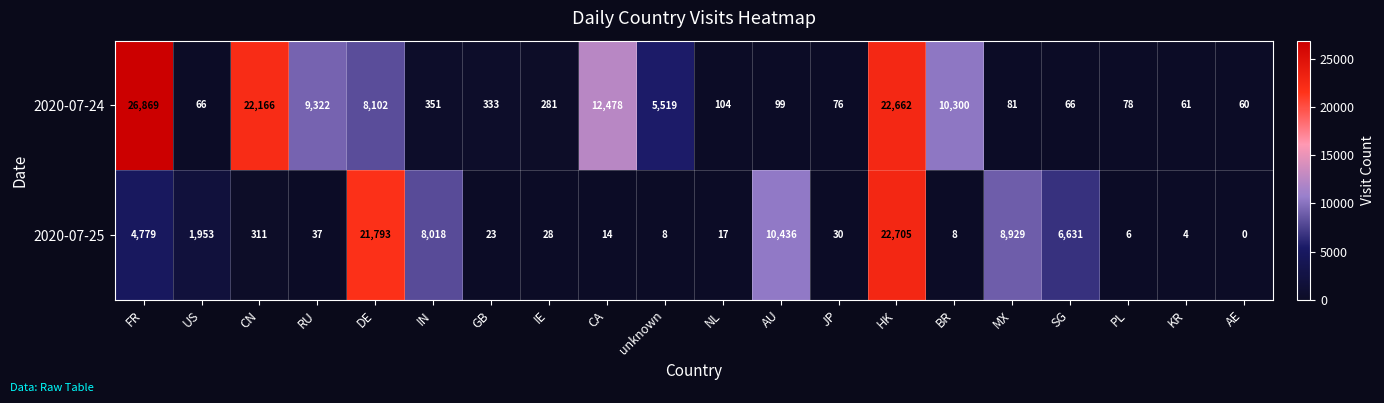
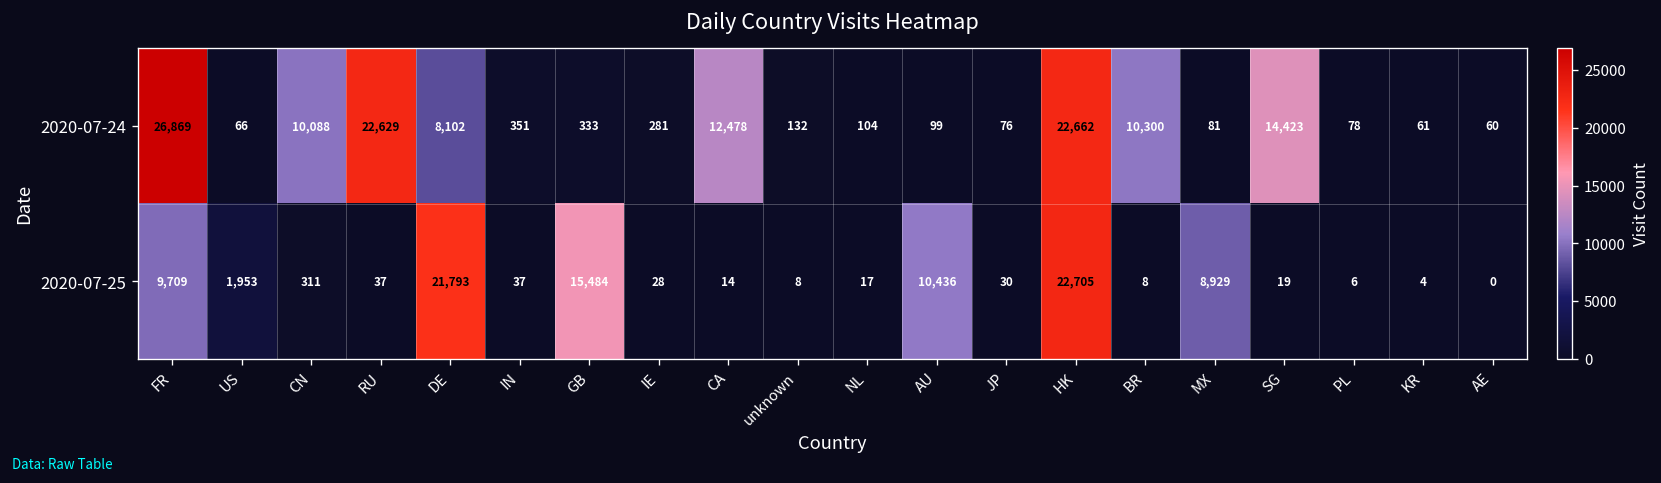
2020-07-24, CN: 22,166 -> 10,088
2020-07-24, RU: 9,322 -> 22,629
2020-07-24, unknown: 5,519 -> 132
2020-07-24, SG: 66 -> 14,423
2020-07-25, FR: 4,779 -> 9,709
2020-07-25, IN: 8,018 -> 37
2020-07-25, GB: 23 -> 15,484
2020-07-25, SG: 6,631 -> 19
